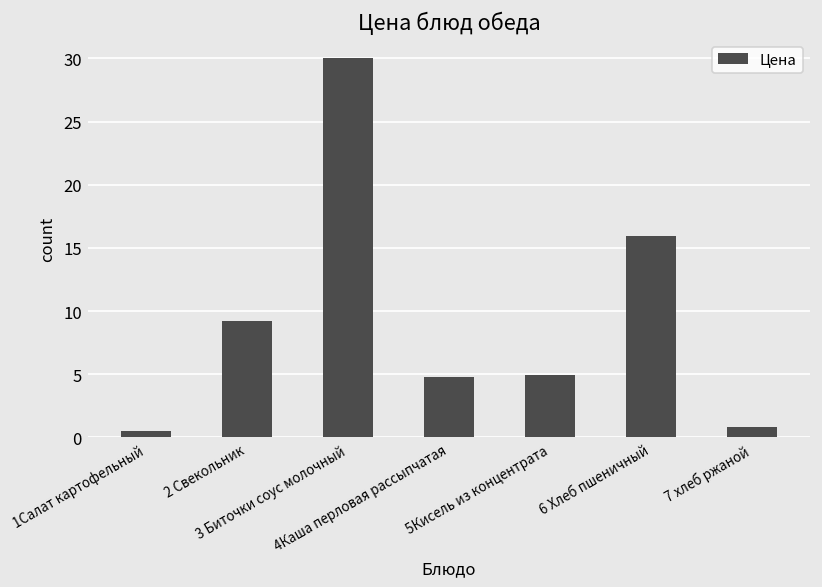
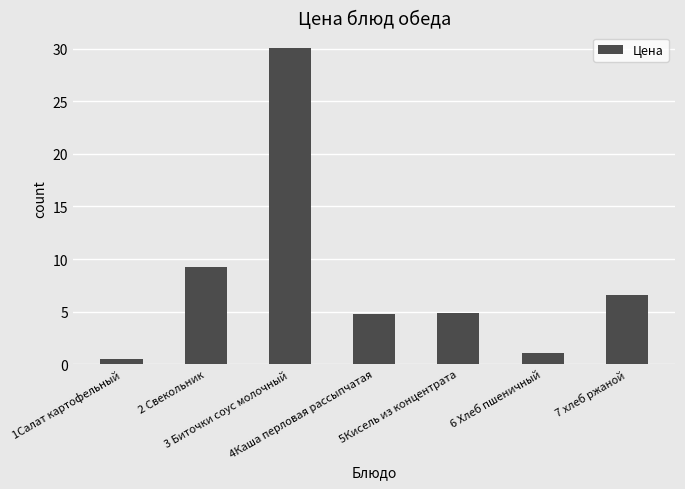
6 Хлеб пшеничный: 15.9 -> 1.0
7 хлеб ржаной: 0.8 -> 6.6
